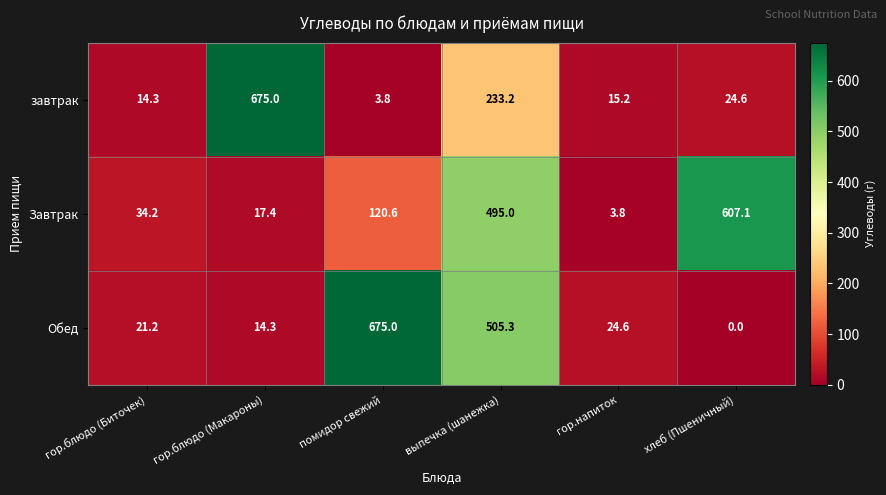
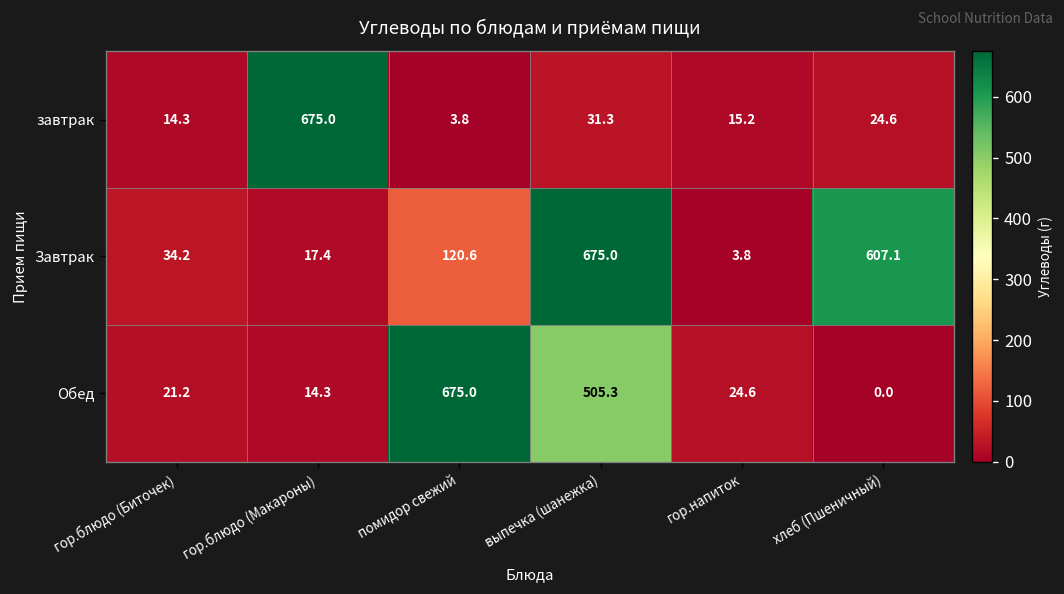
завтрак, выпечка (шанежка): 233.2 -> 31.3
Завтрак, выпечка (шанежка): 495.0 -> 675.0
